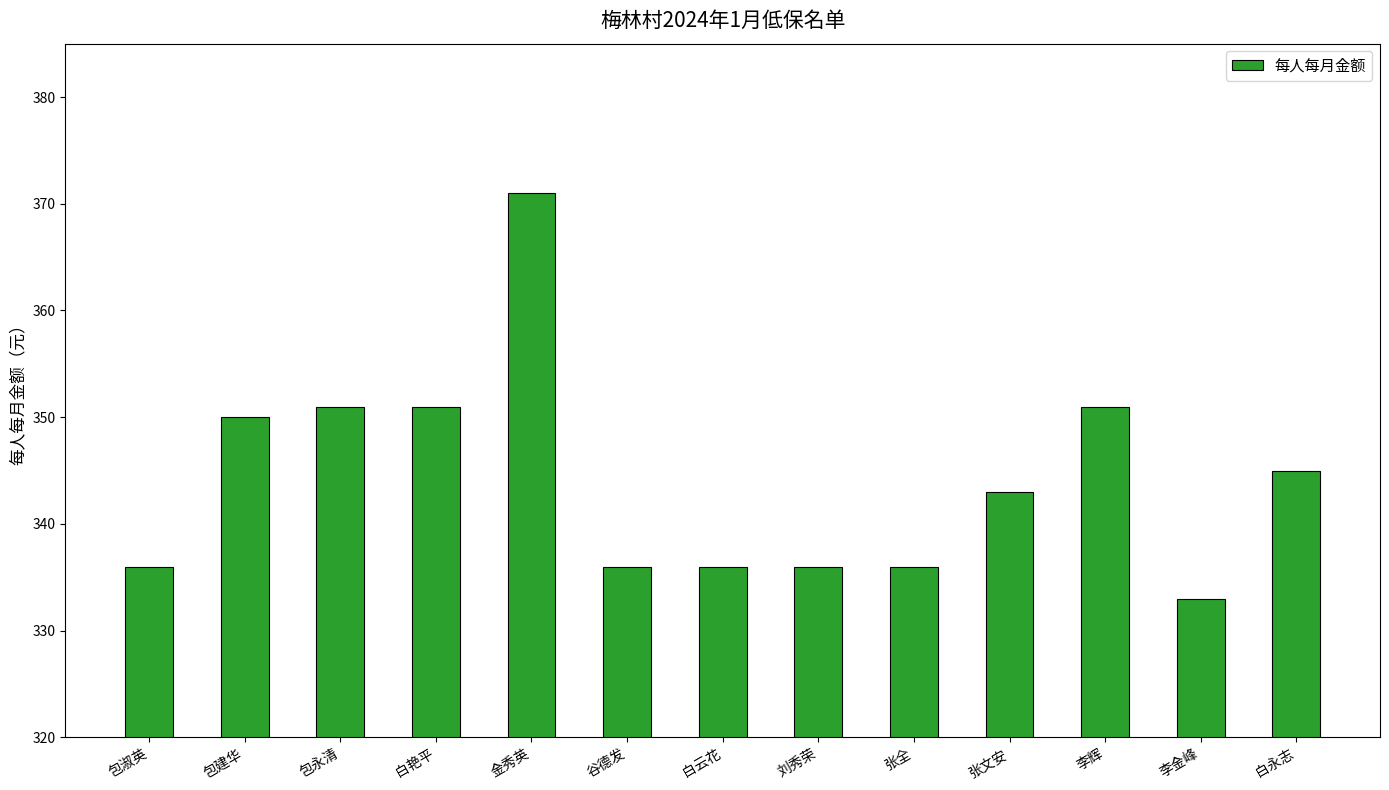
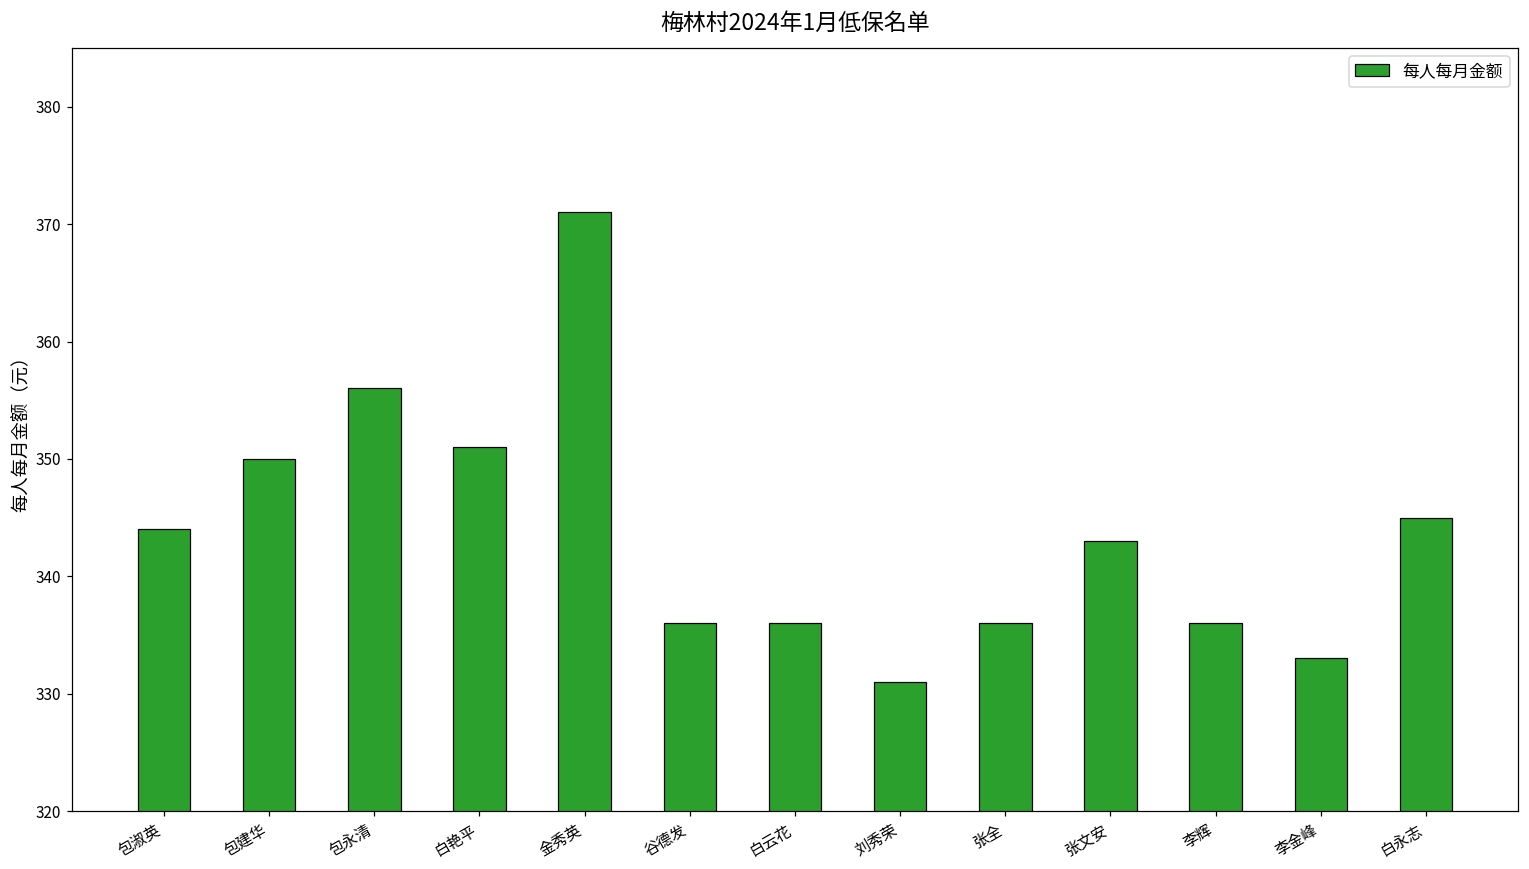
包淑英: 336 -> 344
包永清: 351 -> 356
刘秀荣: 336 -> 331
李辉: 351 -> 336
